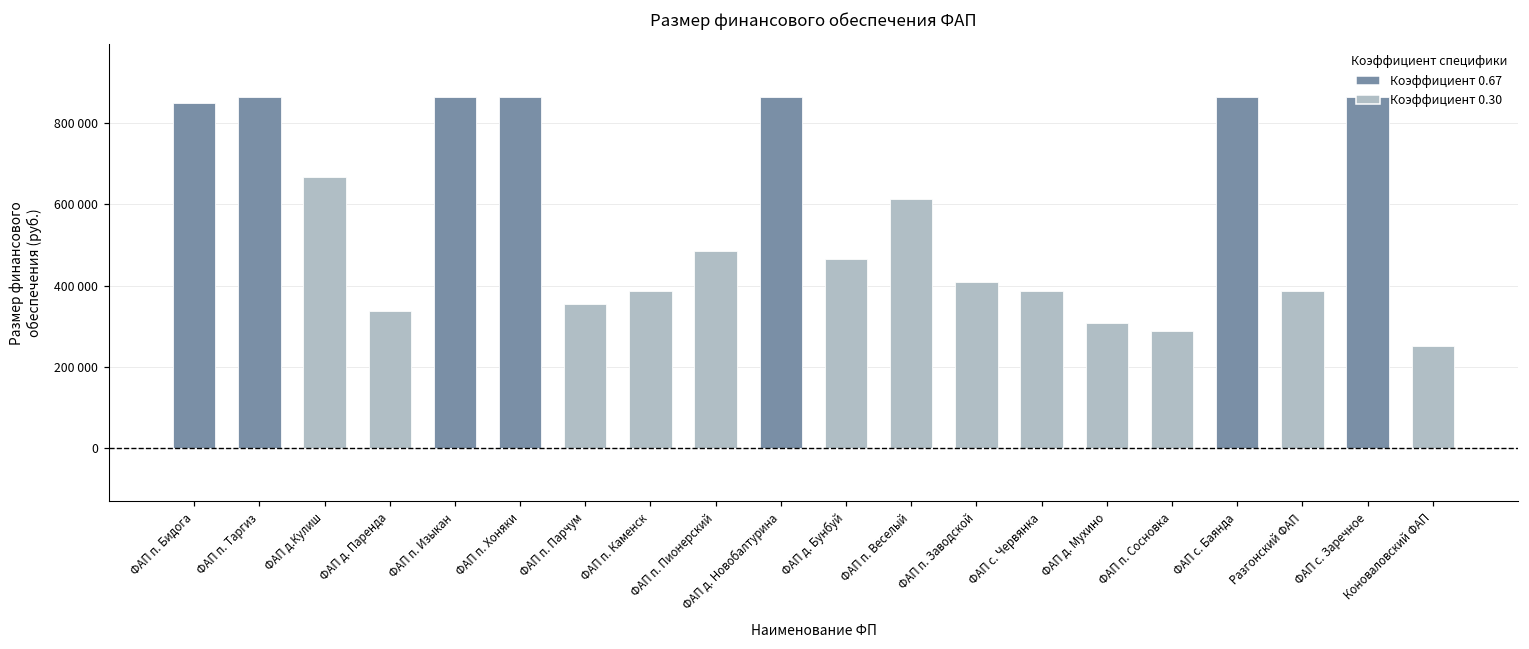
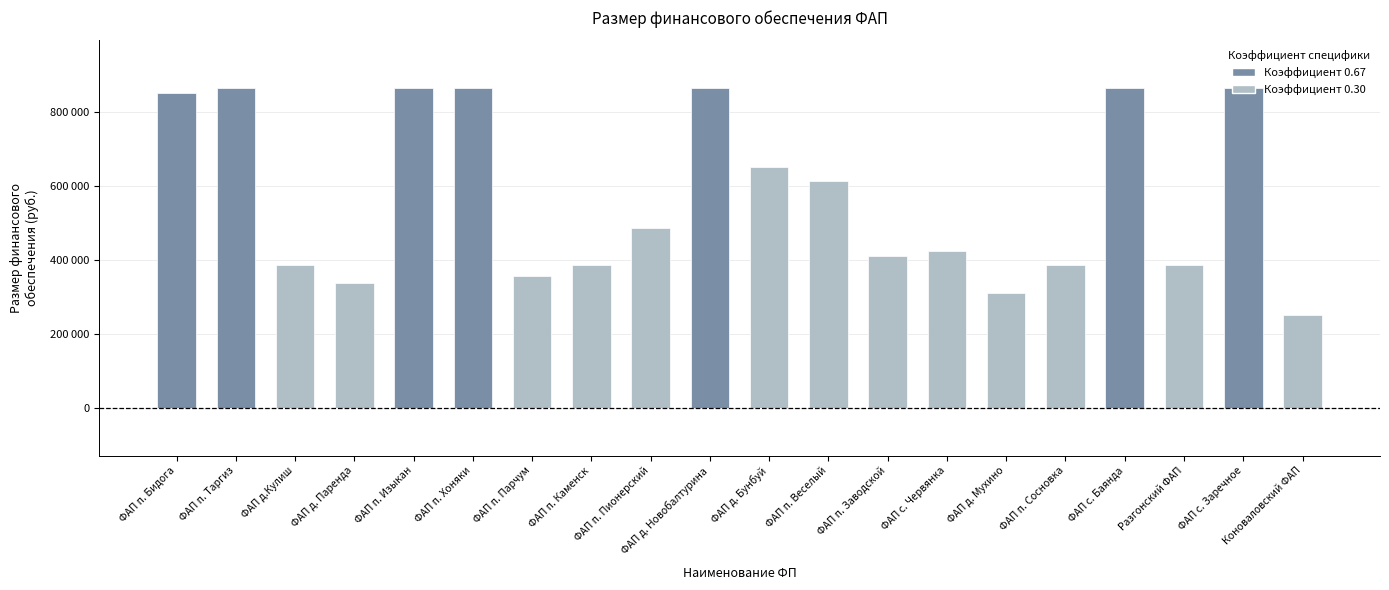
ФАП д.Кулиш: 670000 -> 390000
ФАП д. Бунбуй: 470000 -> 650000
ФАП с. Червянка: 390000 -> 420000
ФАП п. Сосновка: 290000 -> 390000
